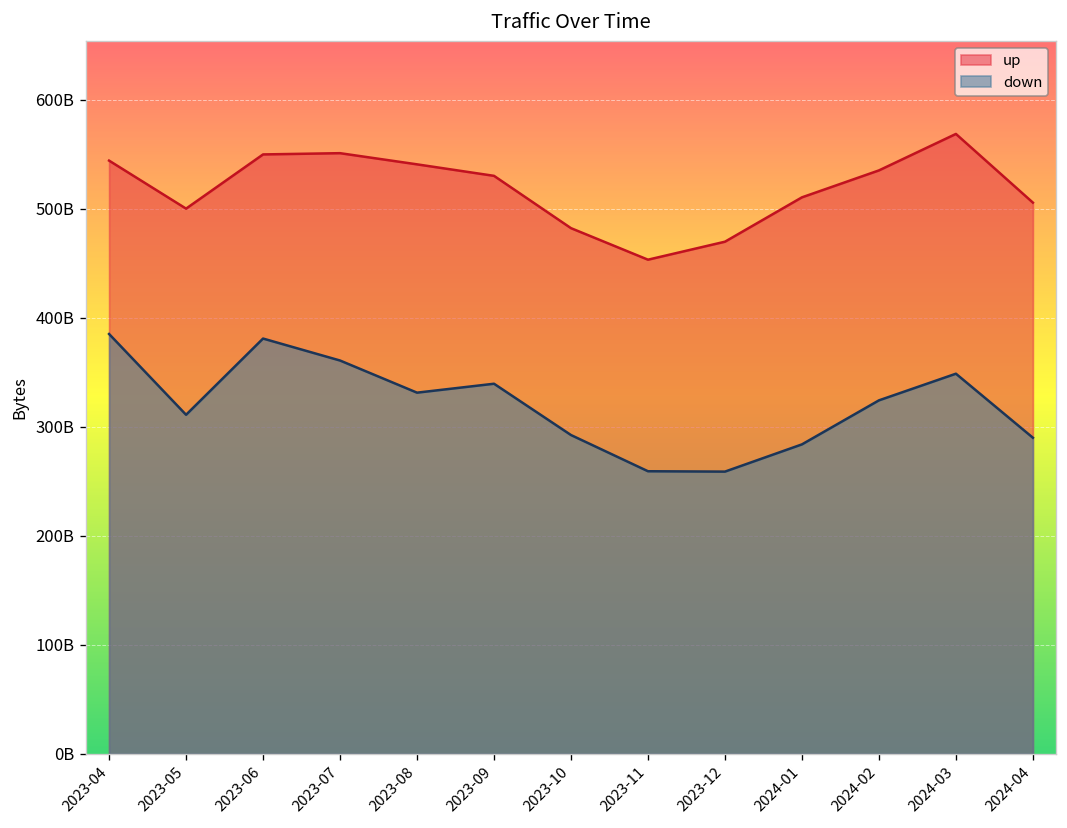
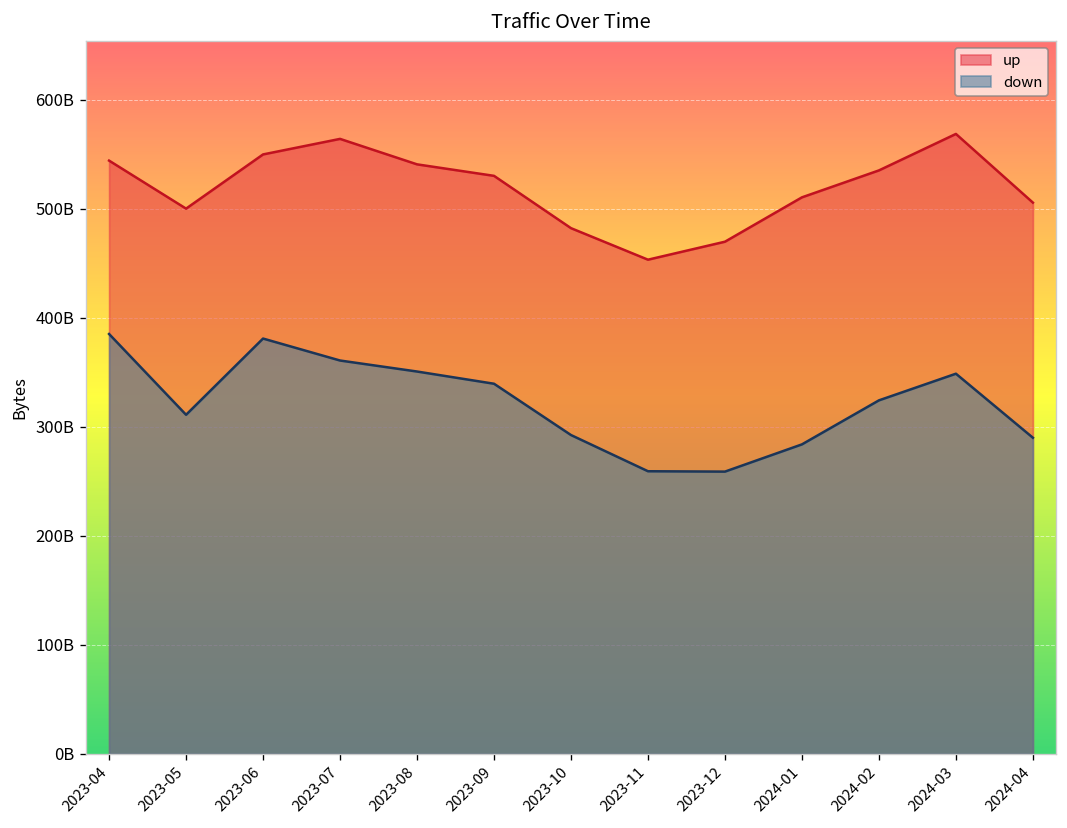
up, 2023-07: 550000000000 -> 560000000000
down, 2023-08: 330000000000 -> 350000000000
